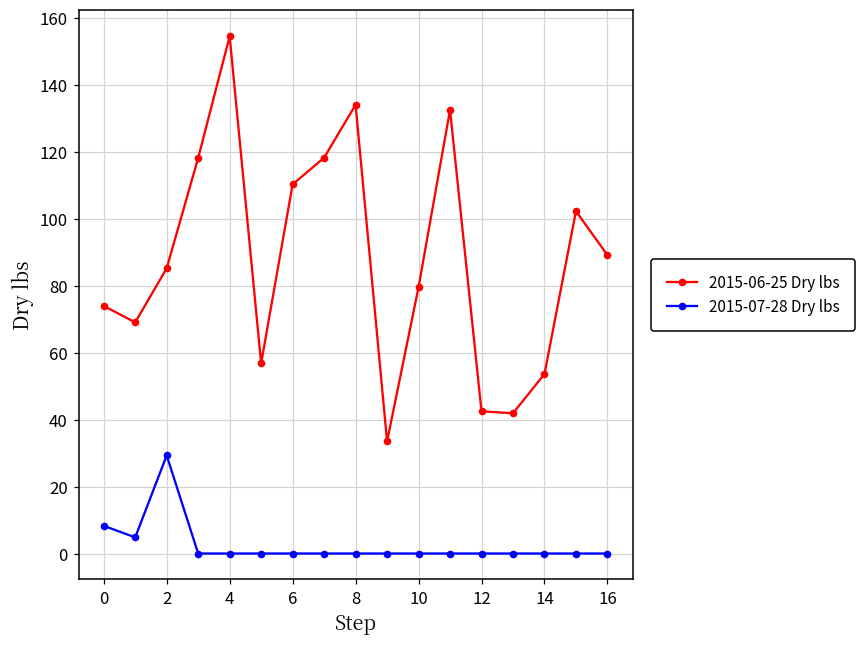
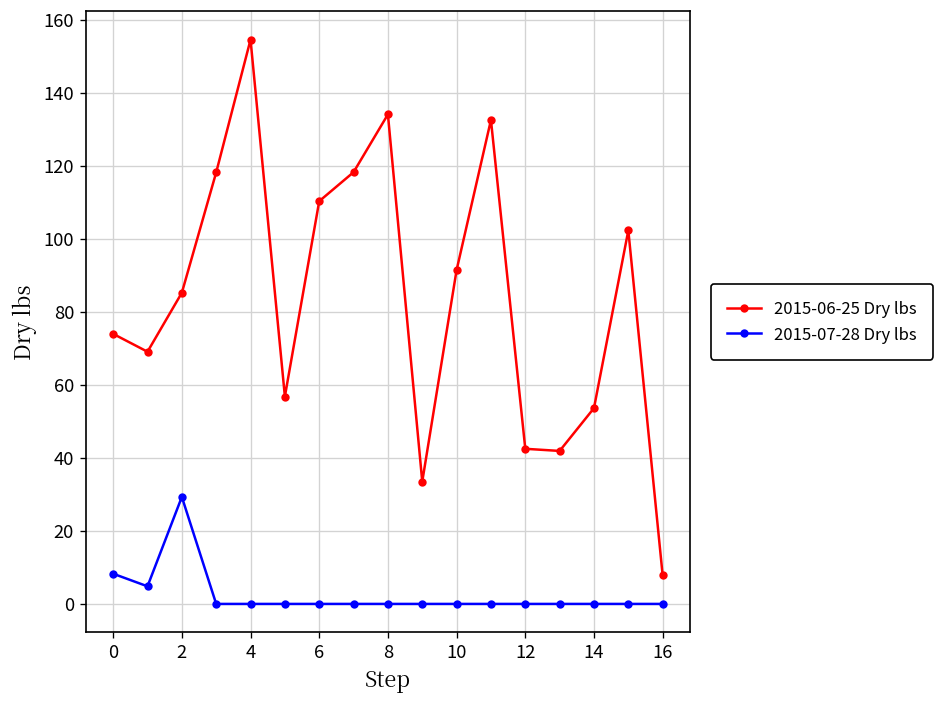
2015-06-25 Dry lbs, 10: 80 -> 91
2015-06-25 Dry lbs, 16: 89 -> 8
